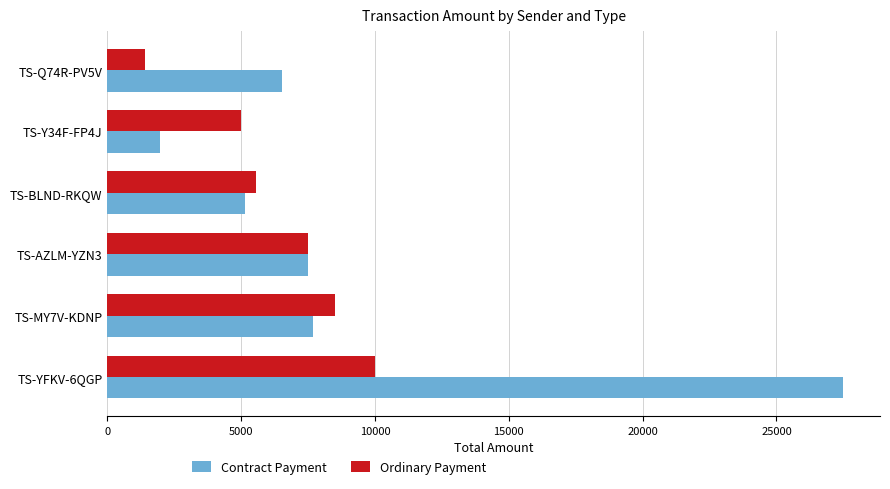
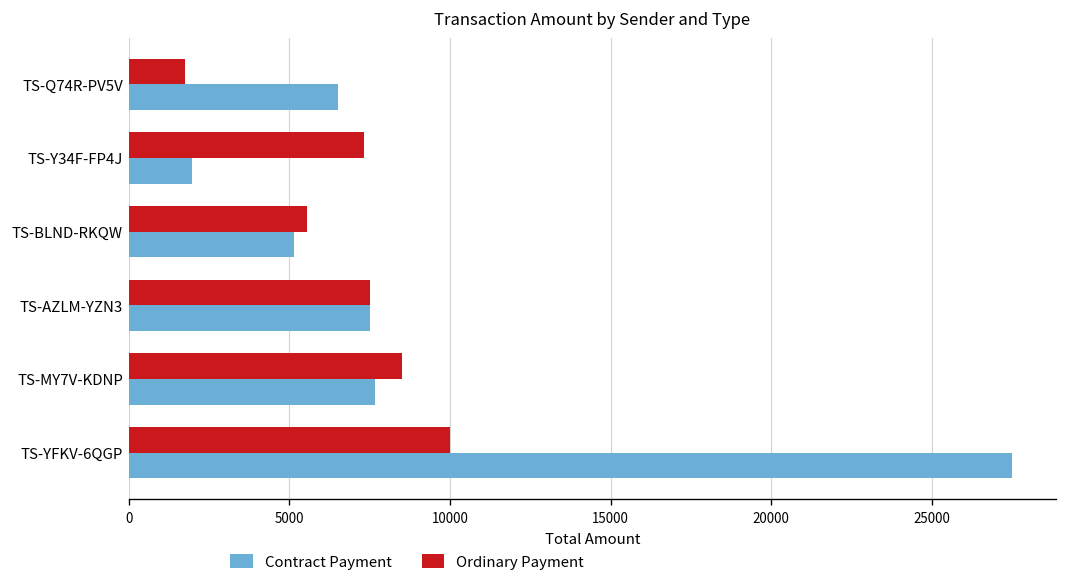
Ordinary Payment, TS-Q74R-PV5V: 1400 -> 1800
Ordinary Payment, TS-Y34F-FP4J: 5000 -> 7300
